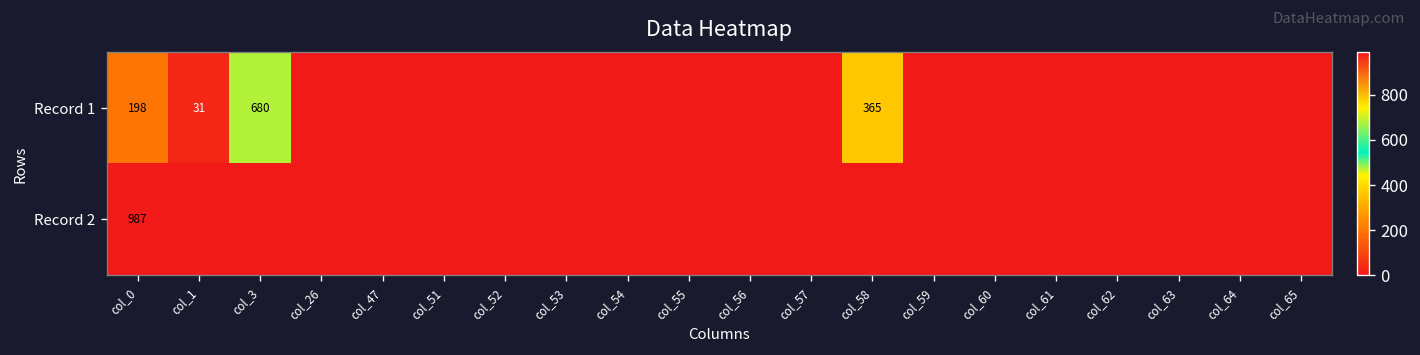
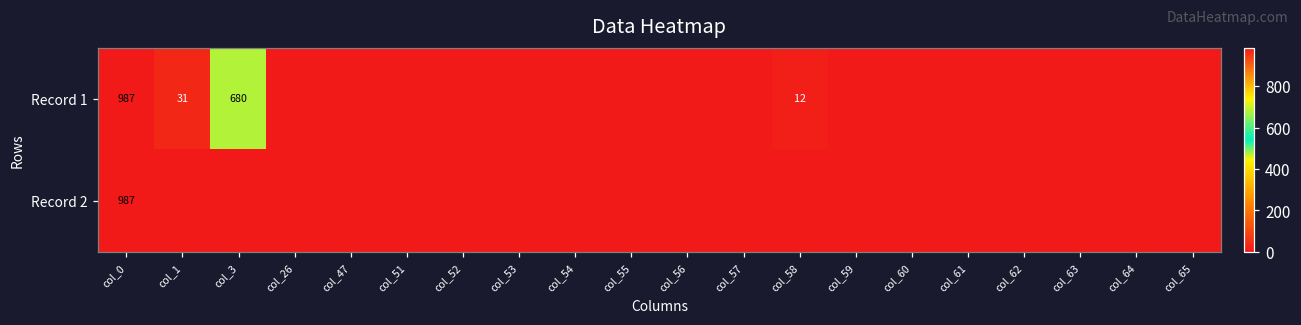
Record 1, col_0: 198 -> 987
Record 1, col_58: 365 -> 12
